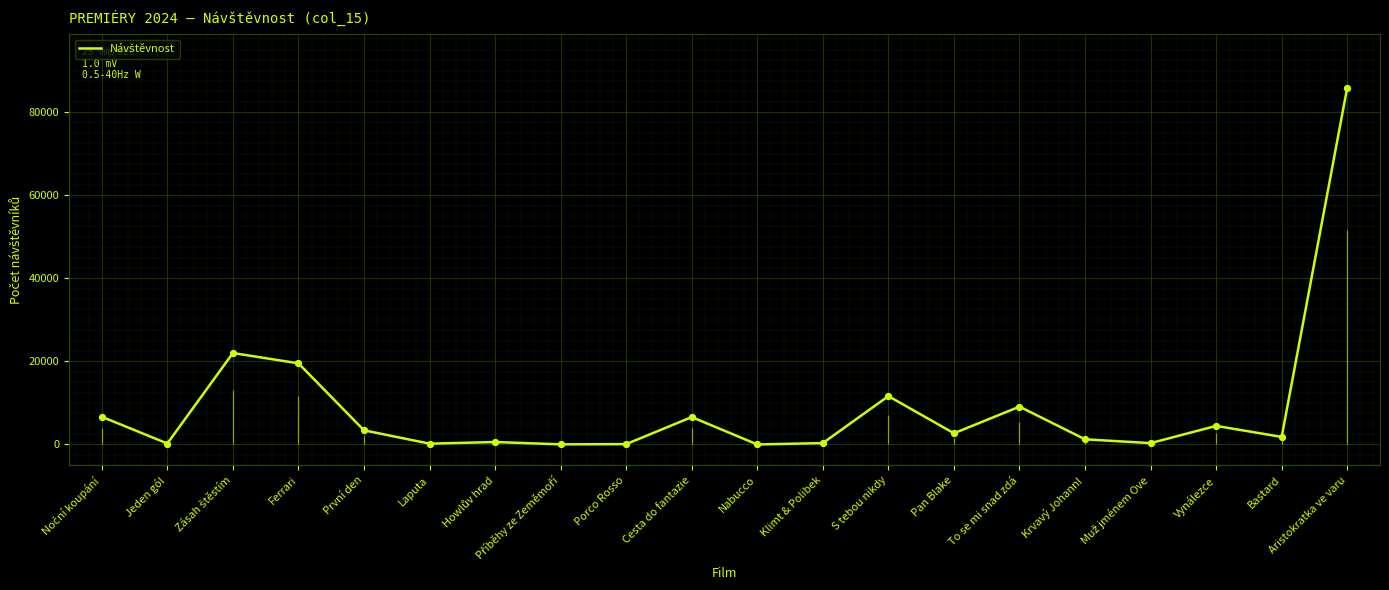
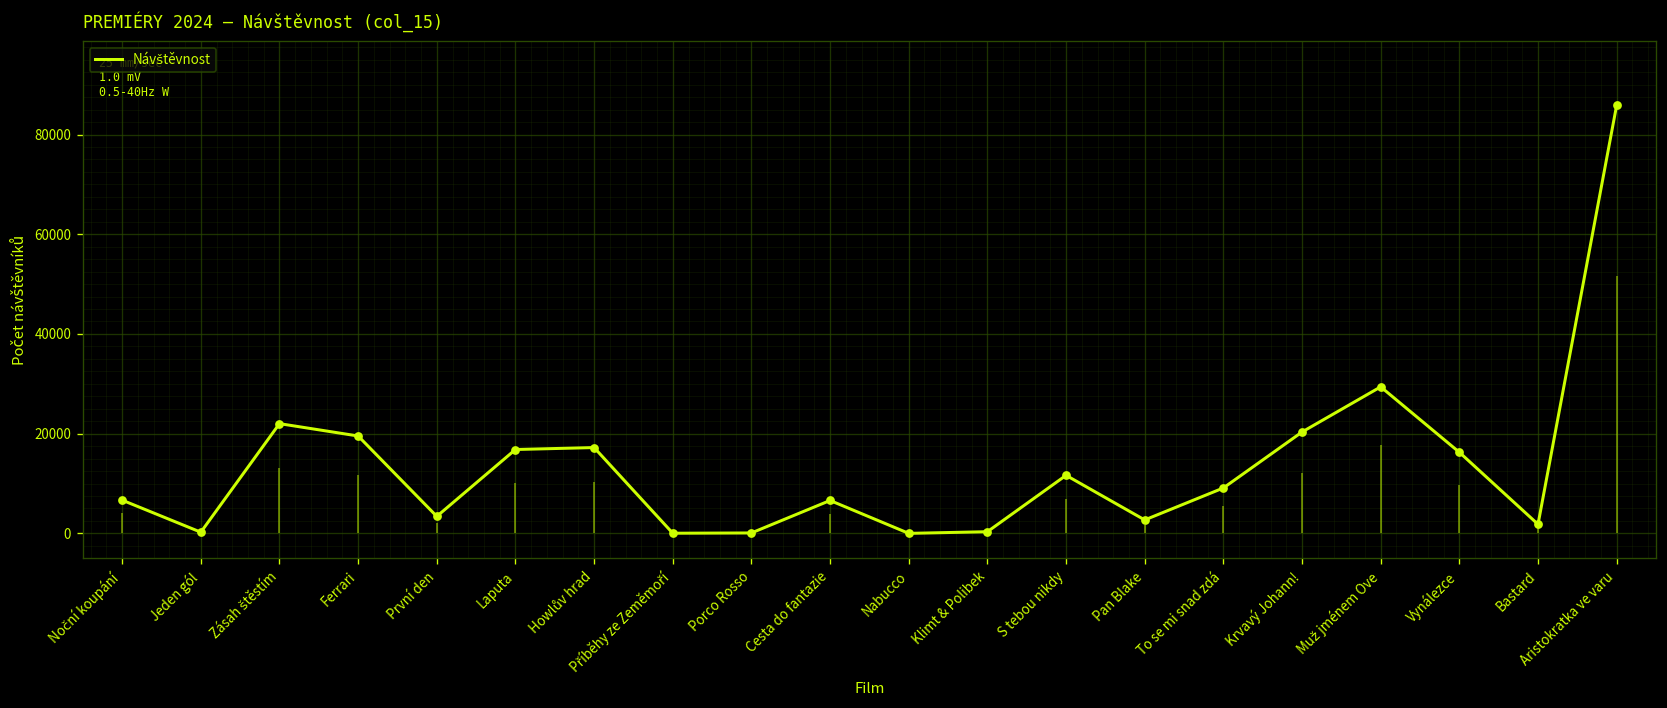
Laputa: 0 -> 17000
Howlův hrad: 1000 -> 17000
Krvavý Johann!: 1000 -> 20000
Muž jménem Ove: 0 -> 29000
Vynálezce: 4000 -> 16000
